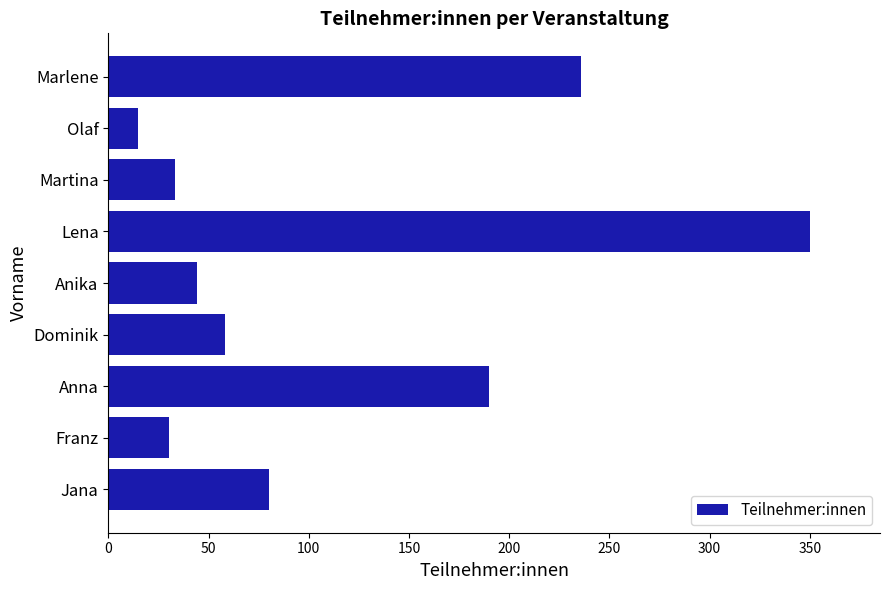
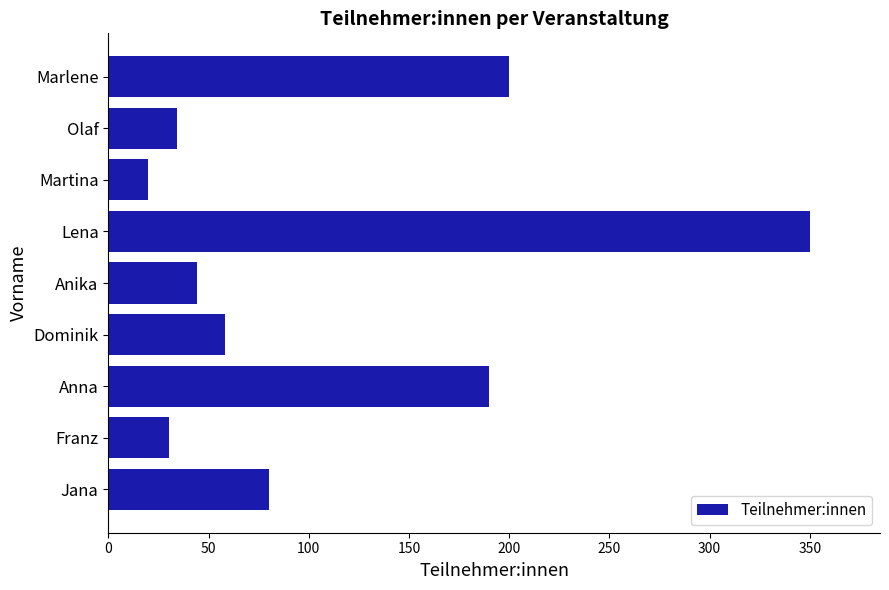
Marlene: 236 -> 200
Olaf: 15 -> 34
Martina: 33 -> 20
